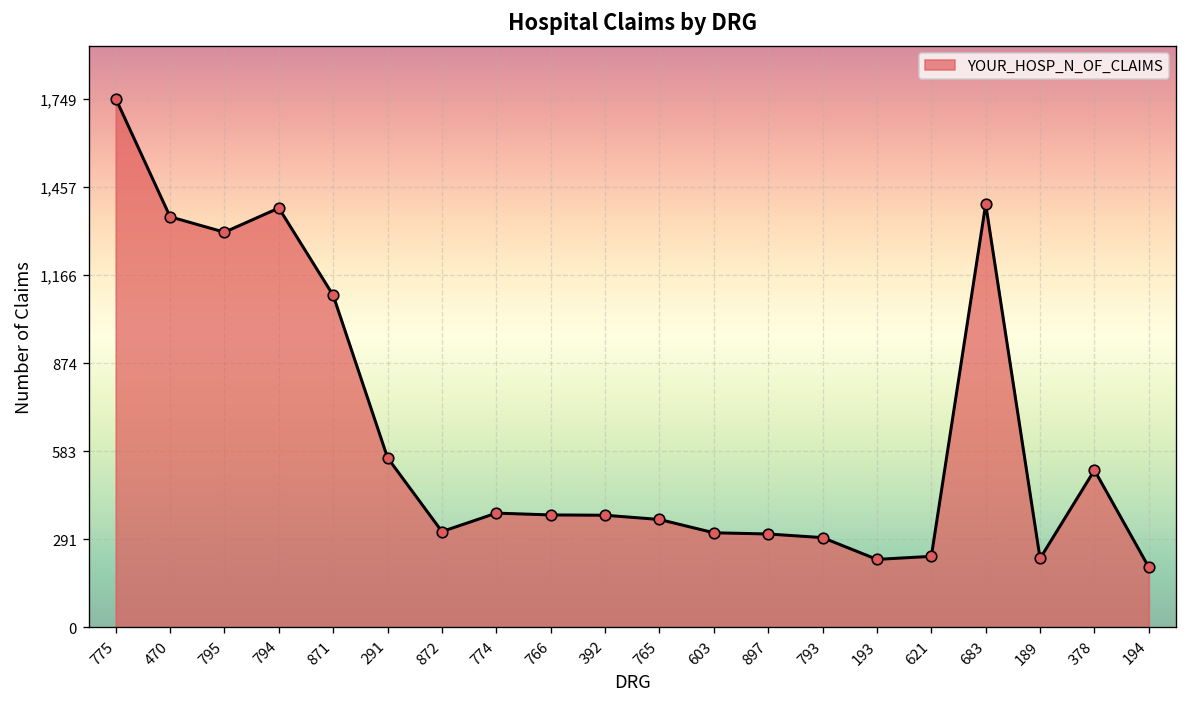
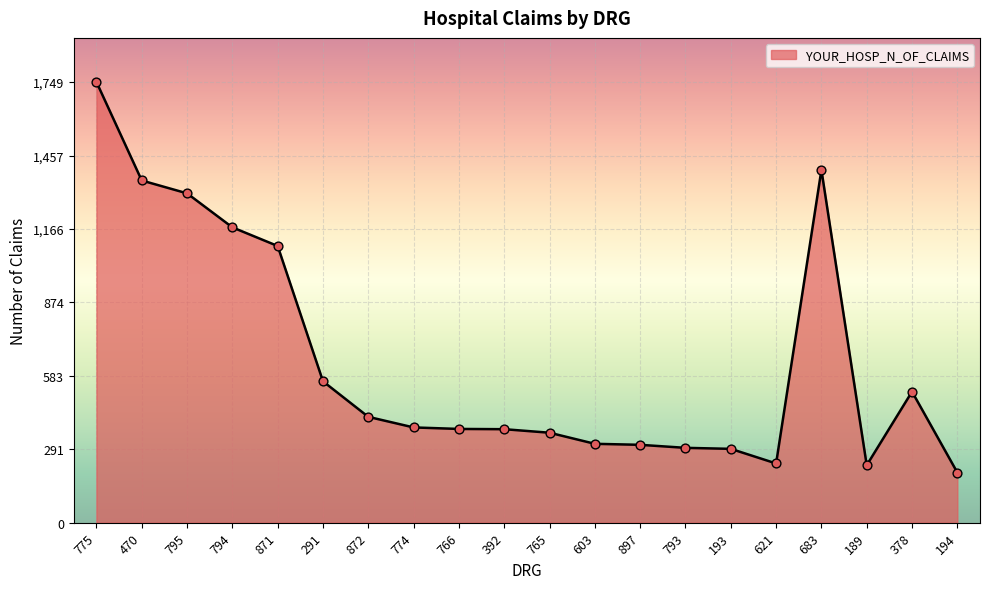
794: 1,390 -> 1,170
872: 320 -> 420
193: 230 -> 290
